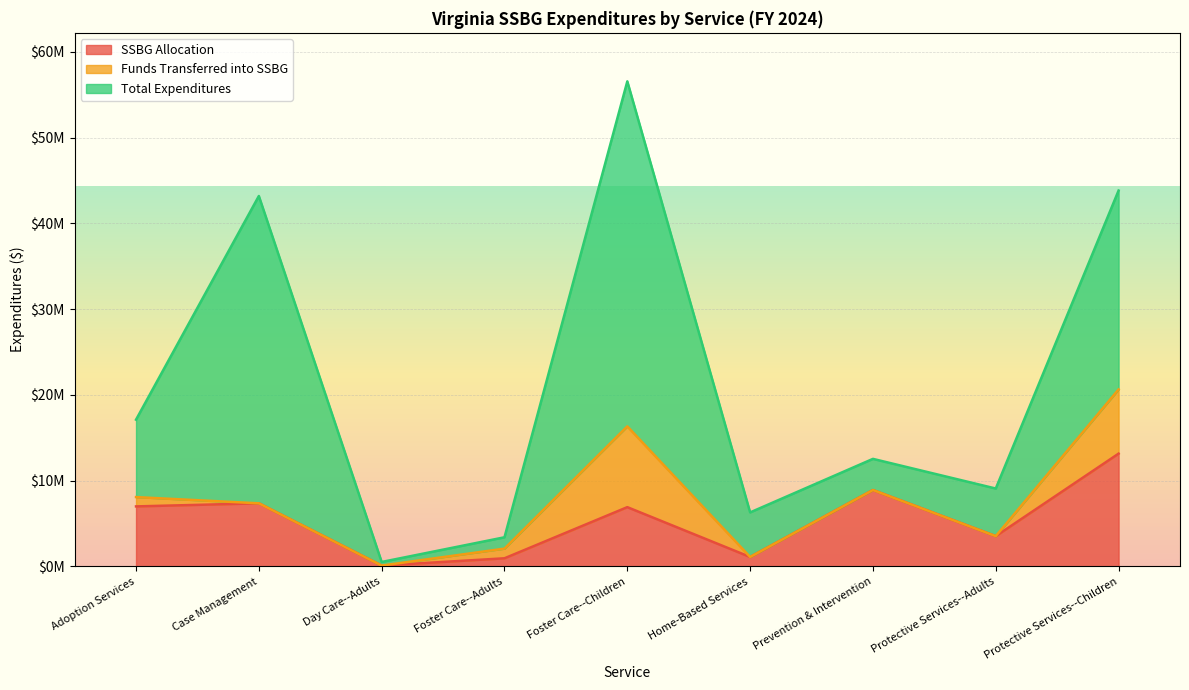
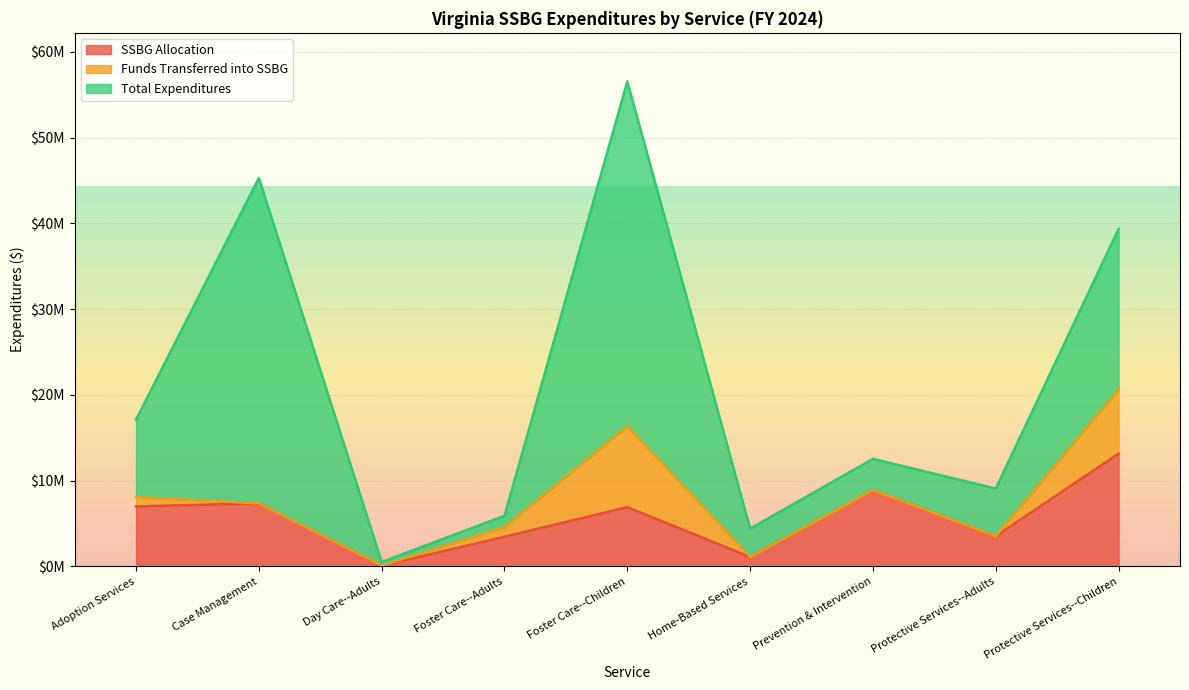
Total Expenditures, Case Management: $36000000 -> $38000000
SSBG Allocation, Foster Care--Adults: $1000000 -> $3000000
Total Expenditures, Home-Based Services: $5000000 -> $3000000
Total Expenditures, Protective Services--Children: $23000000 -> $19000000
